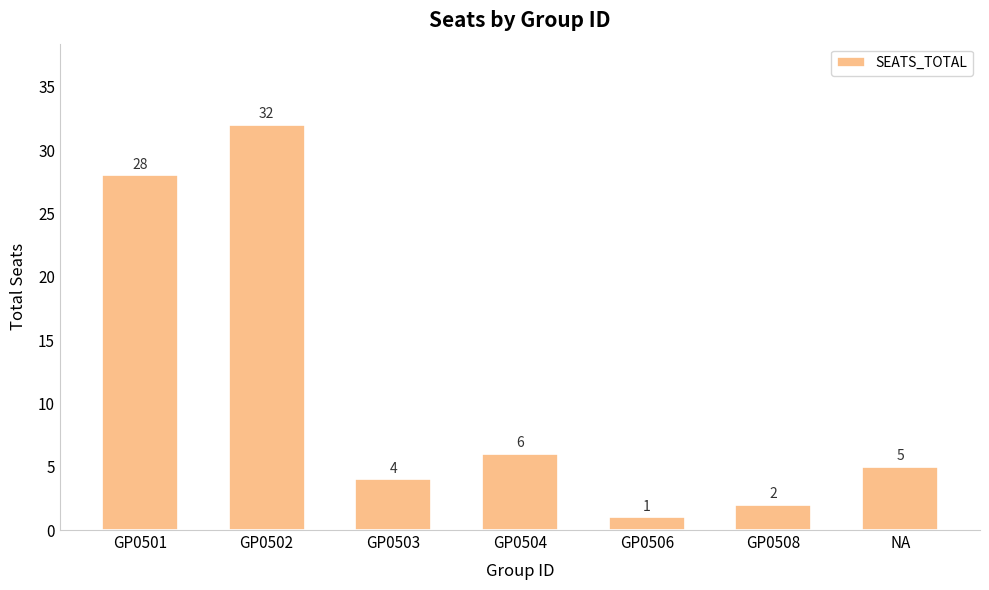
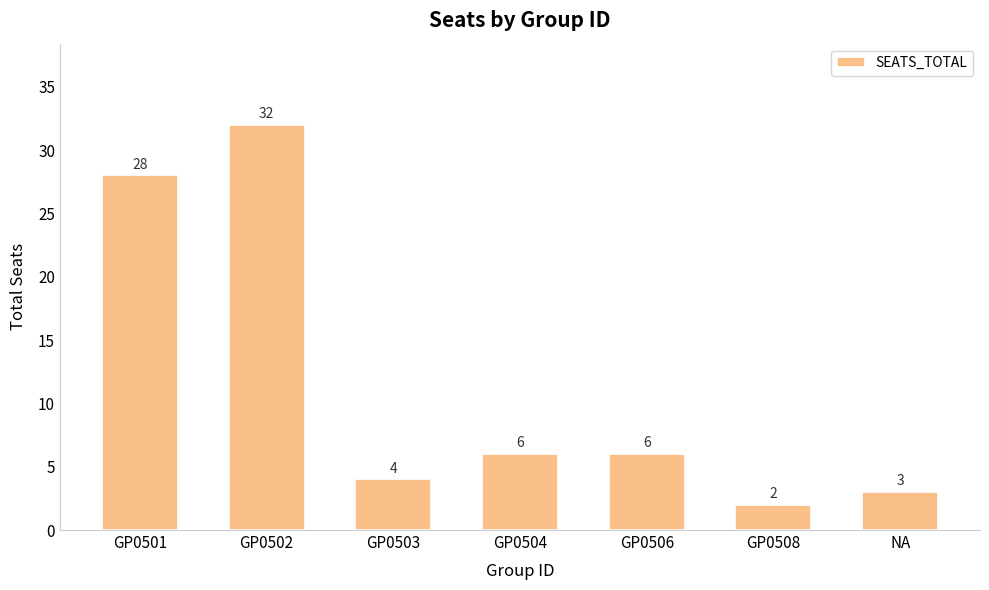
GP0506: 1 -> 6
NA: 5 -> 3
